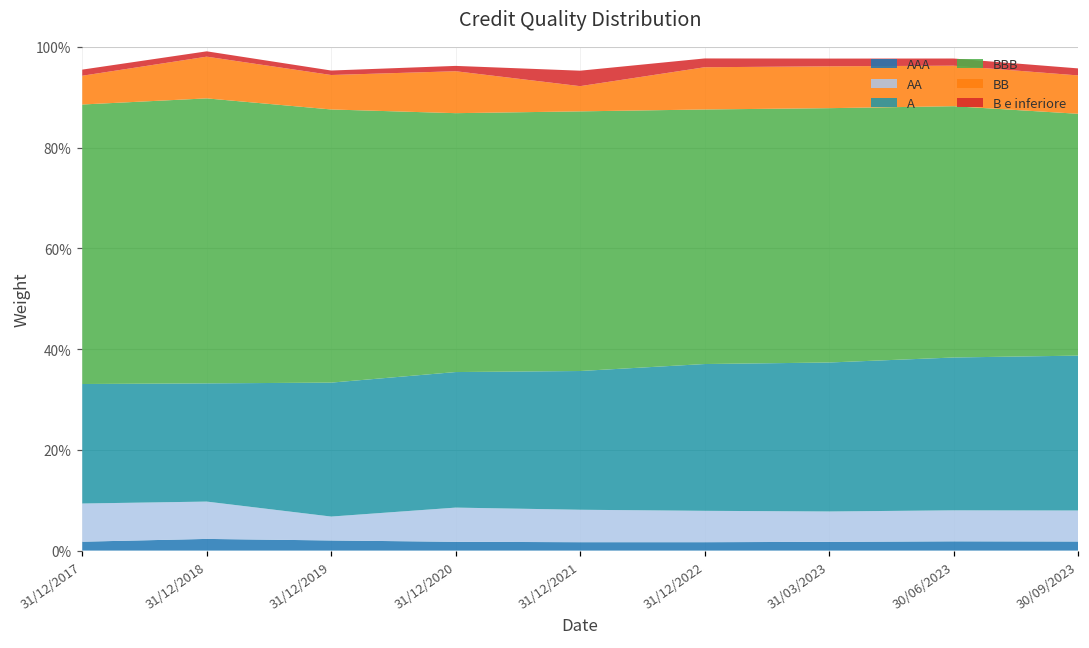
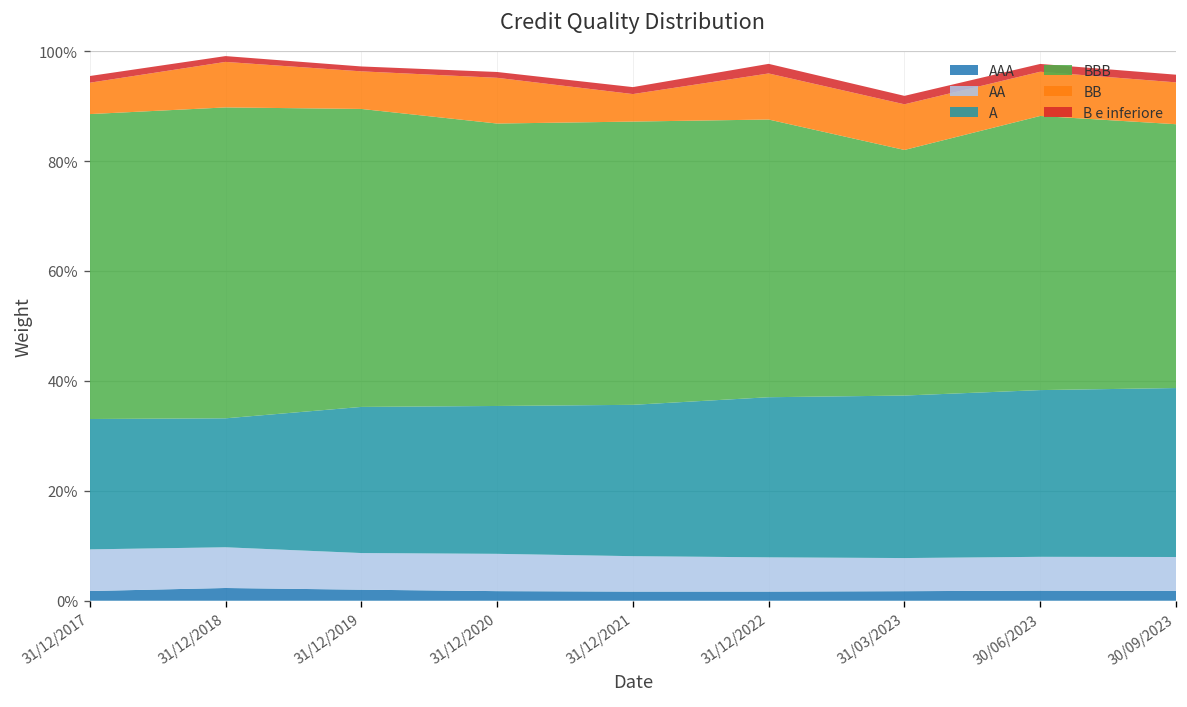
AA, 31/12/2019: 5% -> 7%
B e inferiore, 31/12/2021: 3% -> 1%
BBB, 31/03/2023: 50% -> 45%
